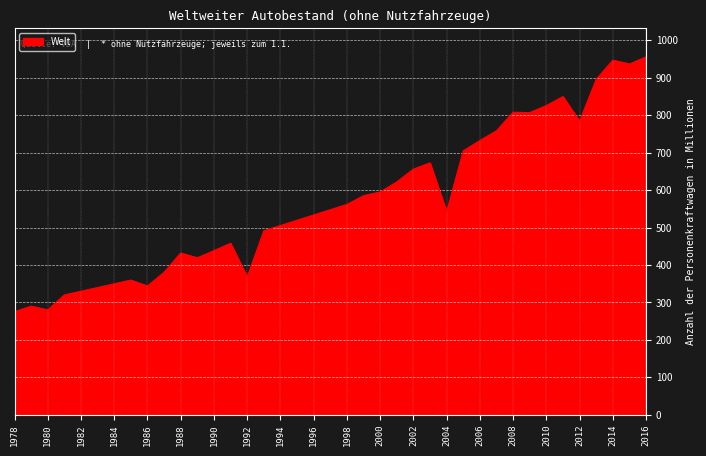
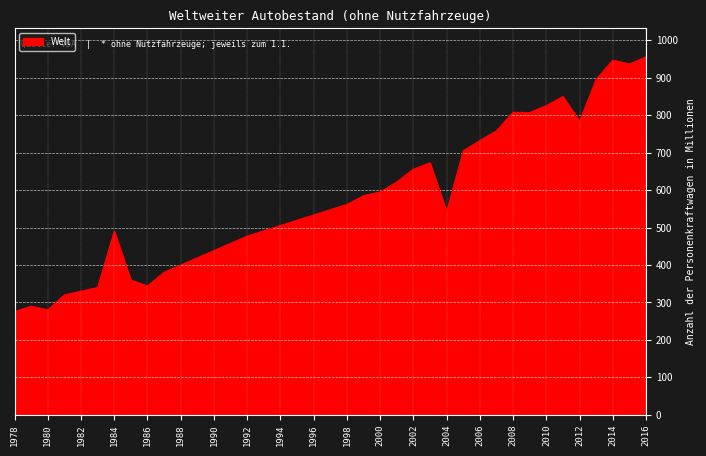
1984: 350 -> 490
1988: 430 -> 400
1992: 370 -> 480
